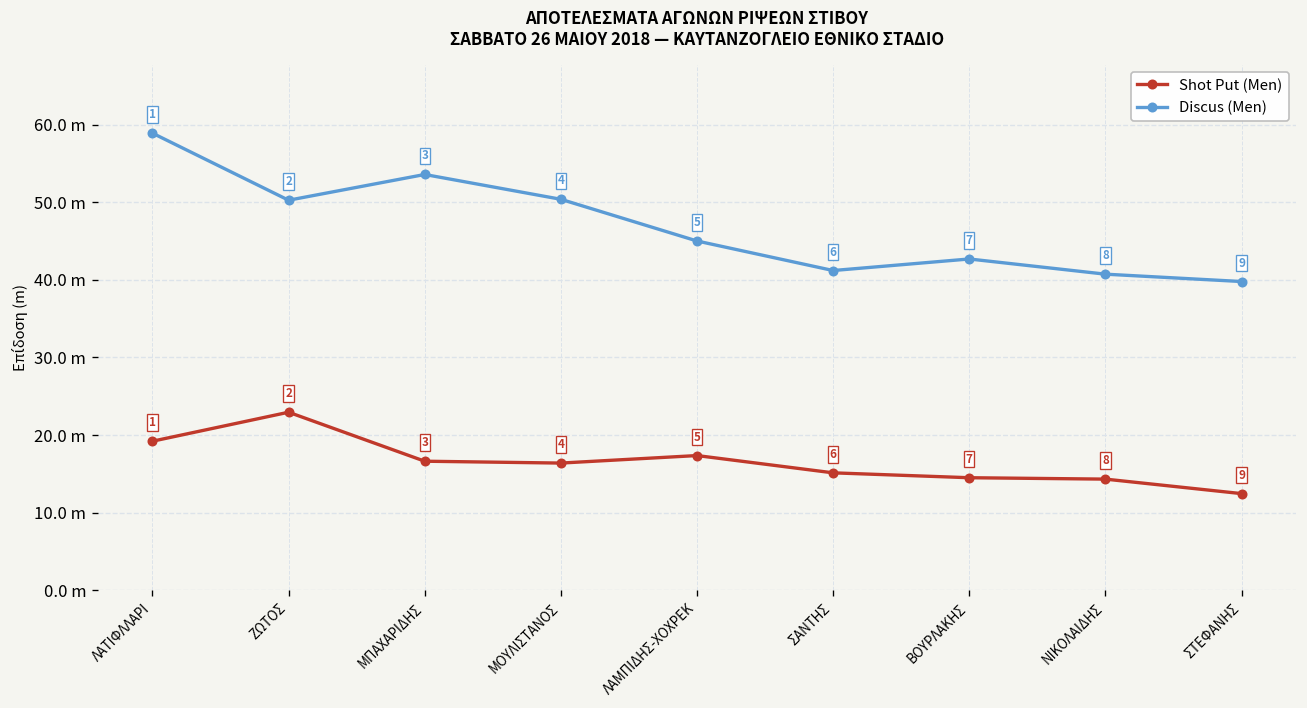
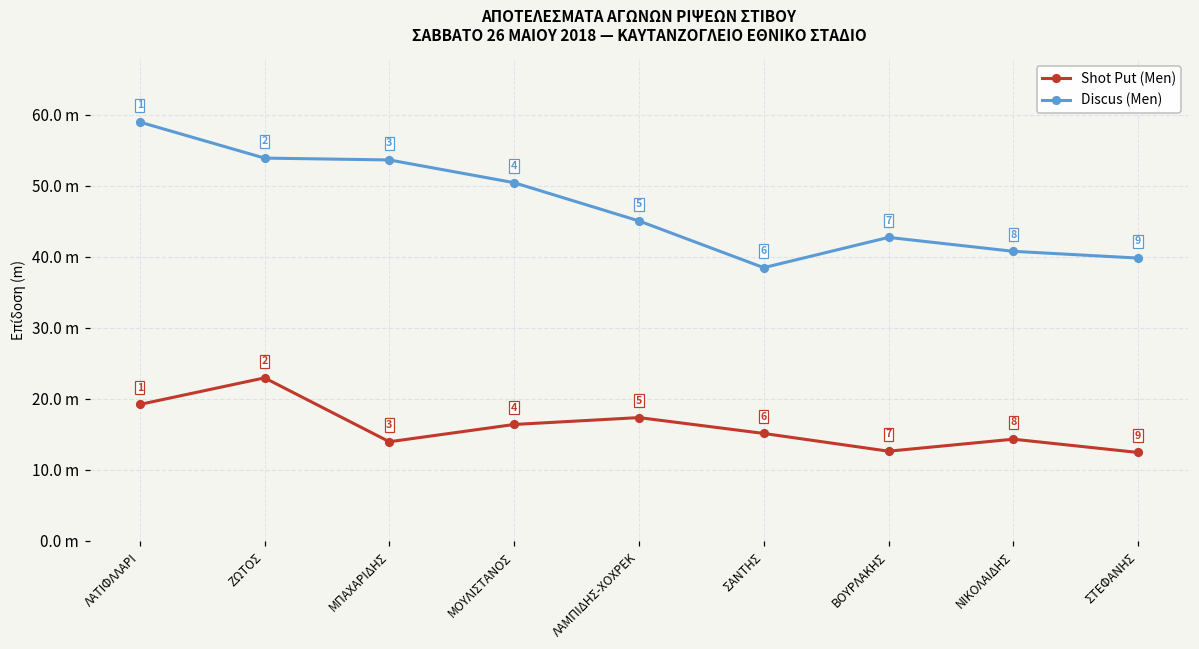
Discus (Men), ΖΩΤΟΣ: 50 m -> 54 m
Shot Put (Men), ΜΠΑΧΑΡΙΔΗΣ: 17 m -> 14 m
Discus (Men), ΣΑΝΤΗΣ: 41 m -> 38 m
Shot Put (Men), ΒΟΥΡΛΑΚΗΣ: 14 m -> 13 m
